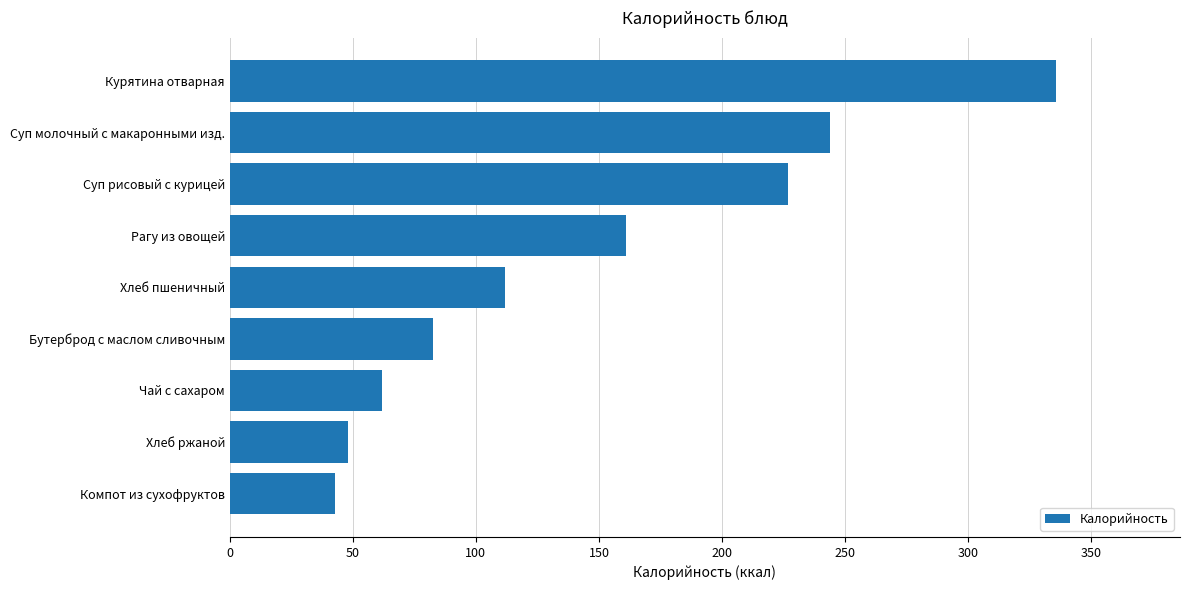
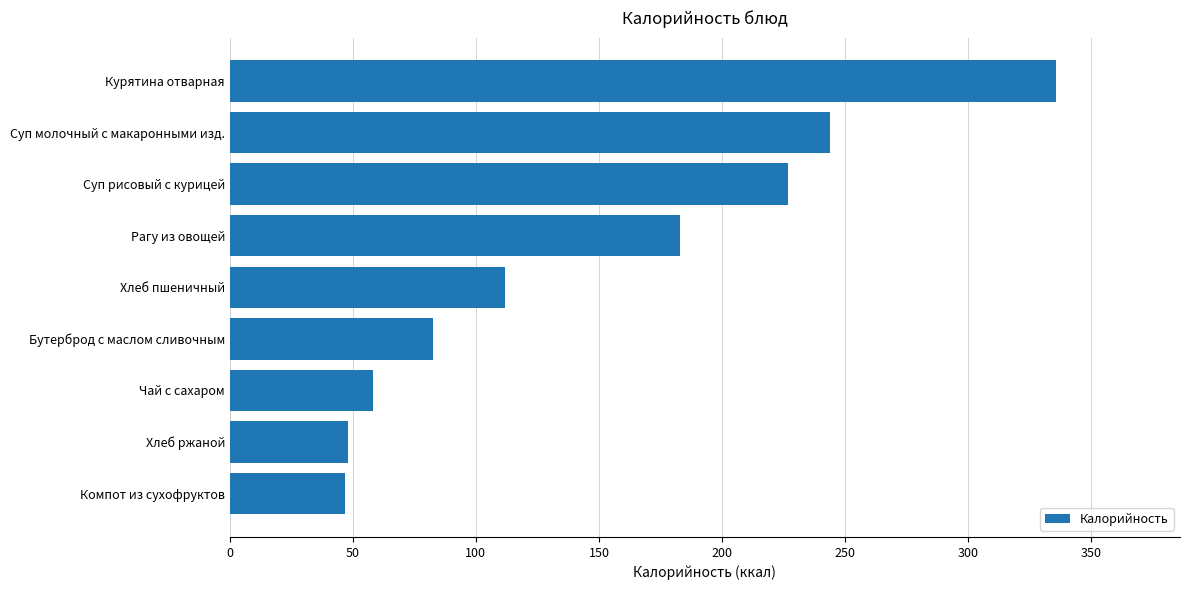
Рагу из овощей: 161 -> 183
Чай с сахаром: 62 -> 58
Компот из сухофруктов: 43 -> 47
